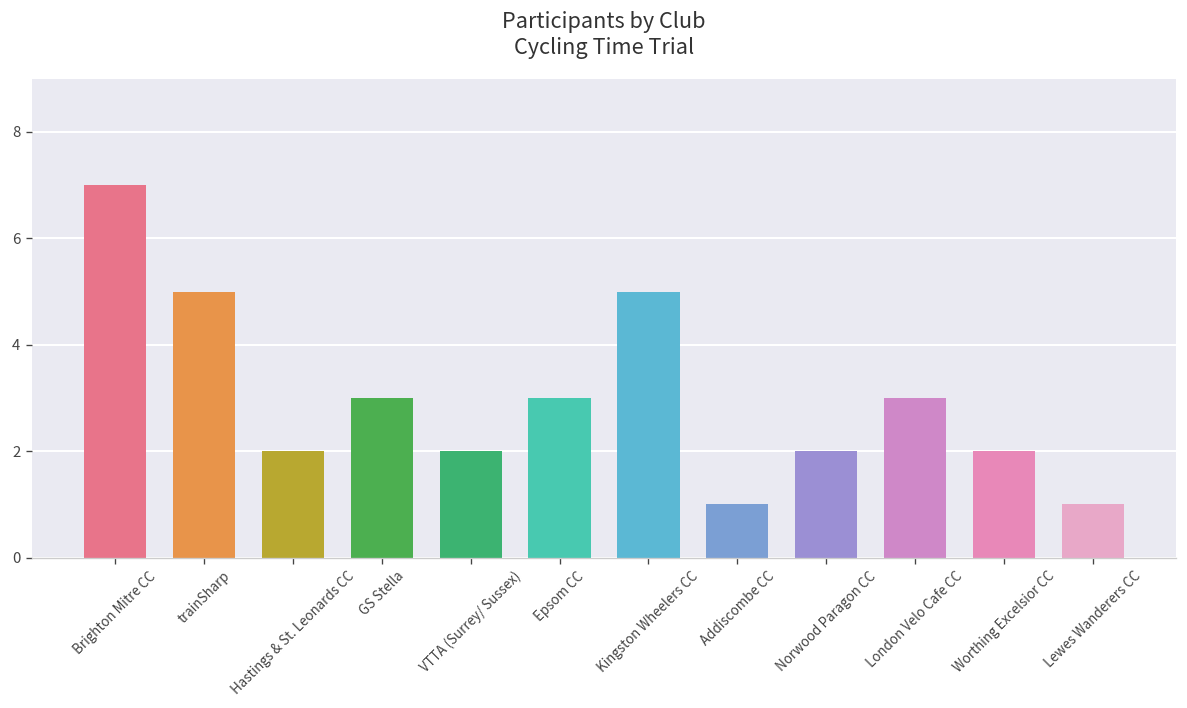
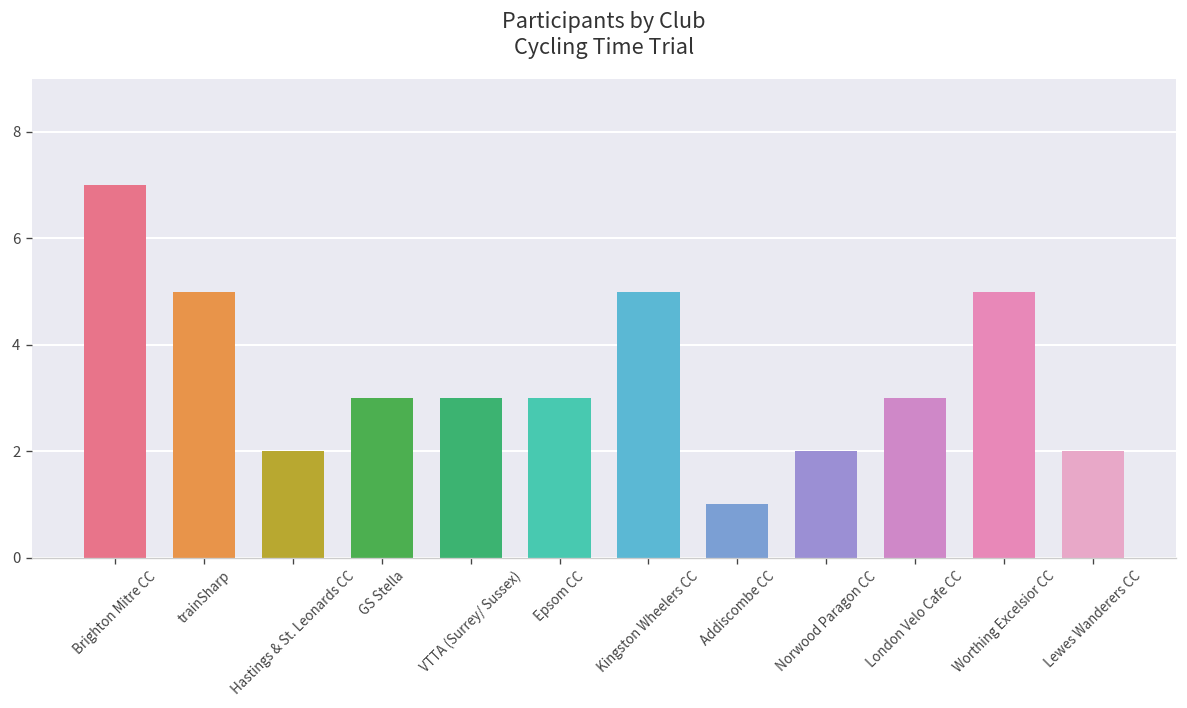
VTTA (Surrey/ Sussex): 2 -> 3
Worthing Excelsior CC: 2 -> 5
Lewes Wanderers CC: 1 -> 2
